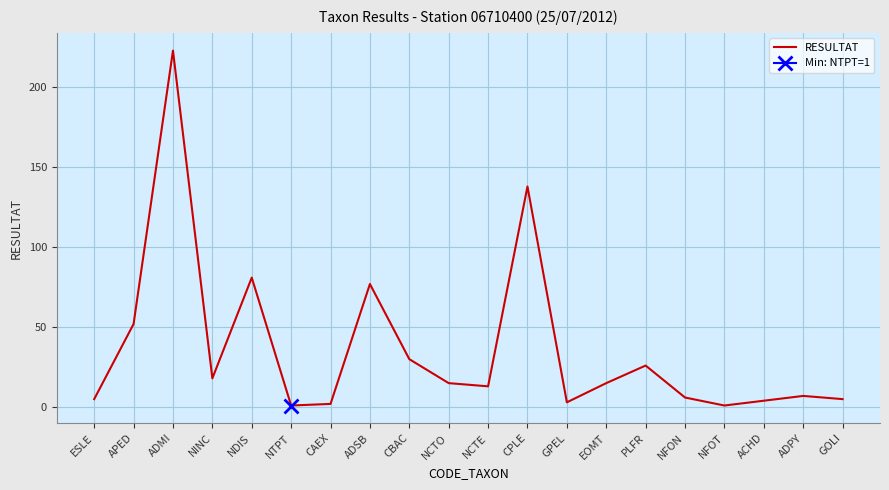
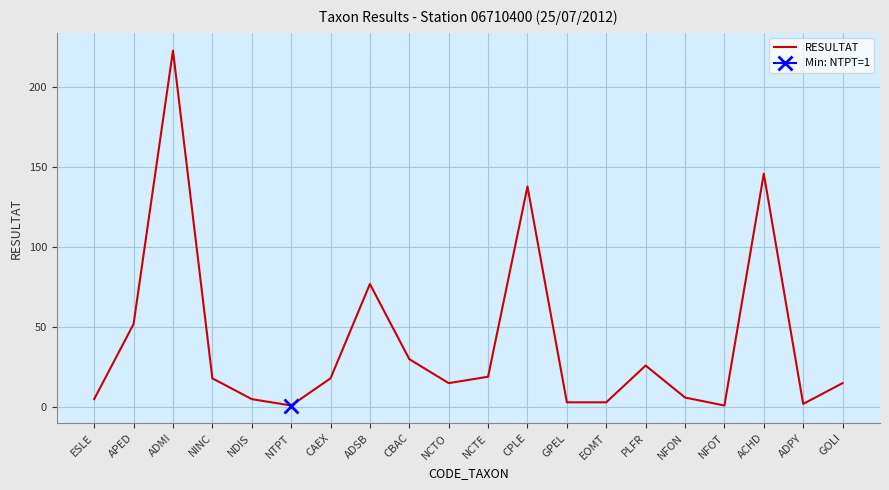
RESULTAT, NDIS: 81 -> 5
RESULTAT, CAEX: 2 -> 18
RESULTAT, NCTE: 13 -> 19
RESULTAT, EOMT: 15 -> 3
RESULTAT, ACHD: 4 -> 146
RESULTAT, ADPY: 7 -> 2
RESULTAT, GOLI: 5 -> 15
